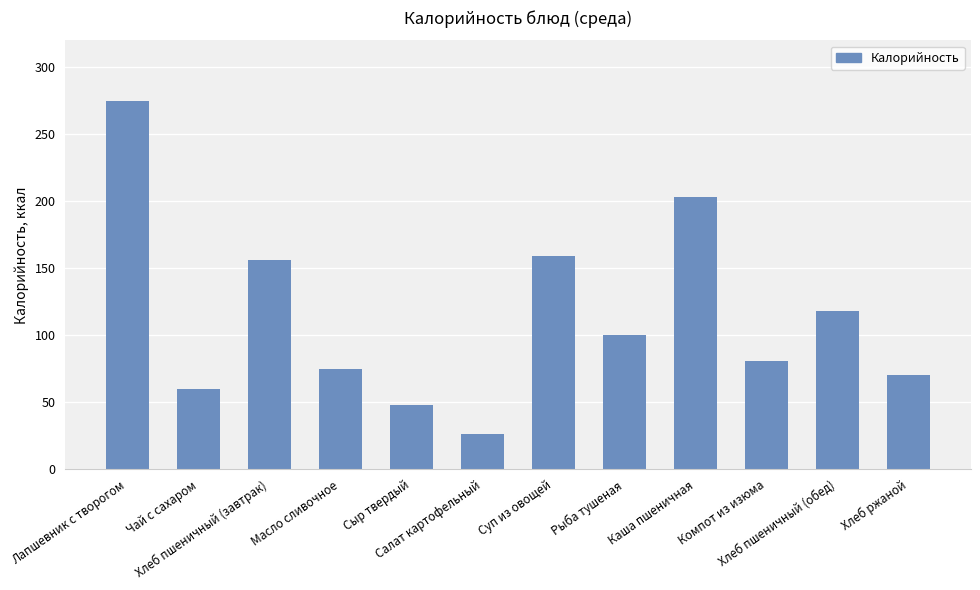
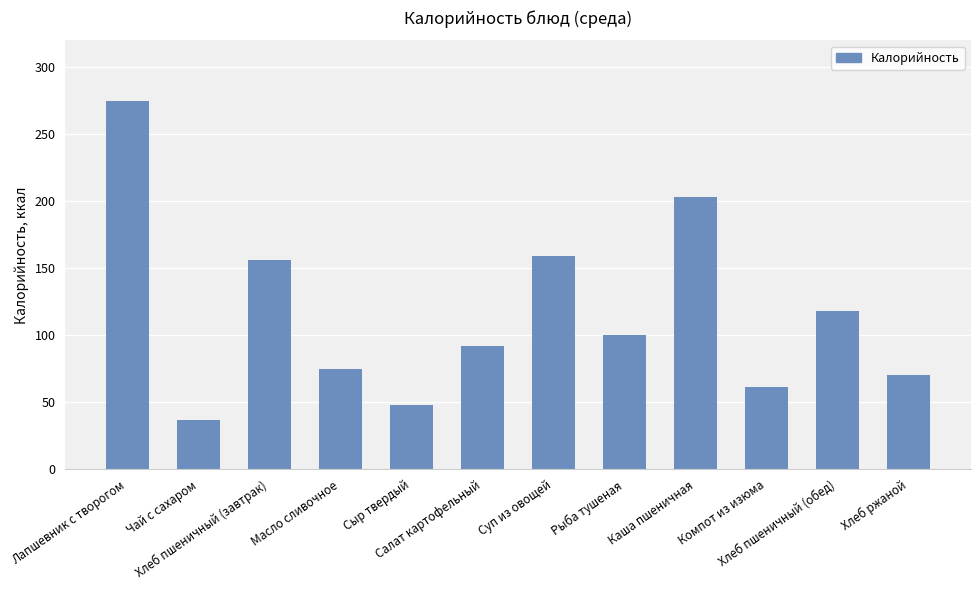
Чай с сахаром: 60 -> 37
Салат картофельный: 26 -> 92
Компот из изюма: 81 -> 61
